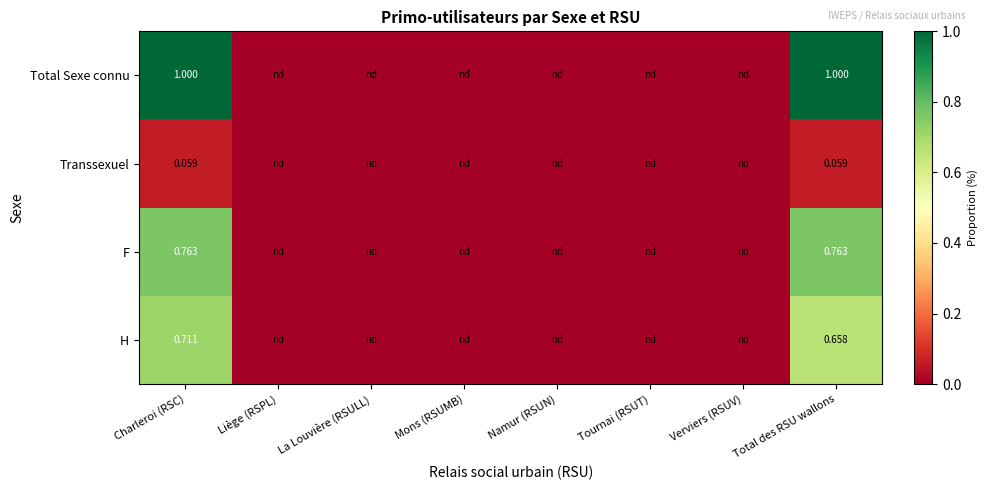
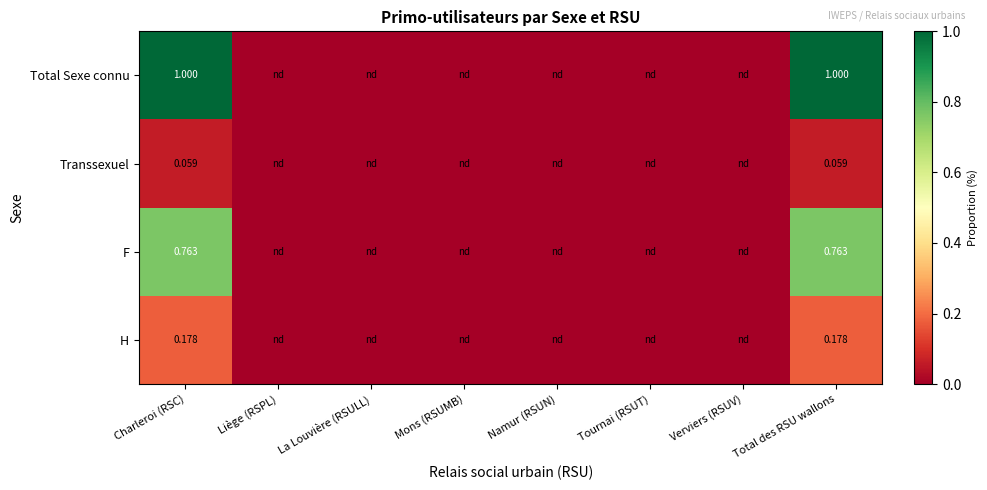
H, Charleroi (RSC): 0.711 -> 0.178
H, Total des RSU wallons: 0.658 -> 0.178
